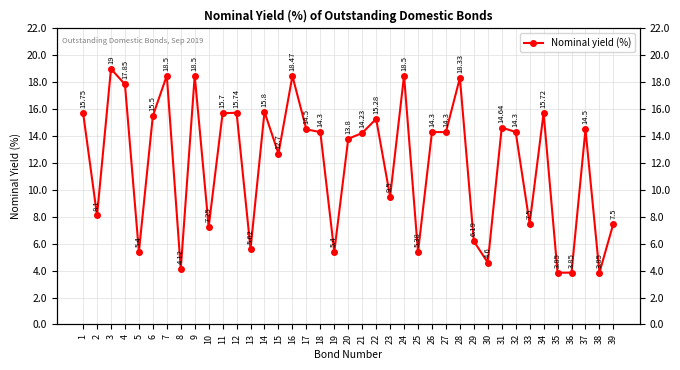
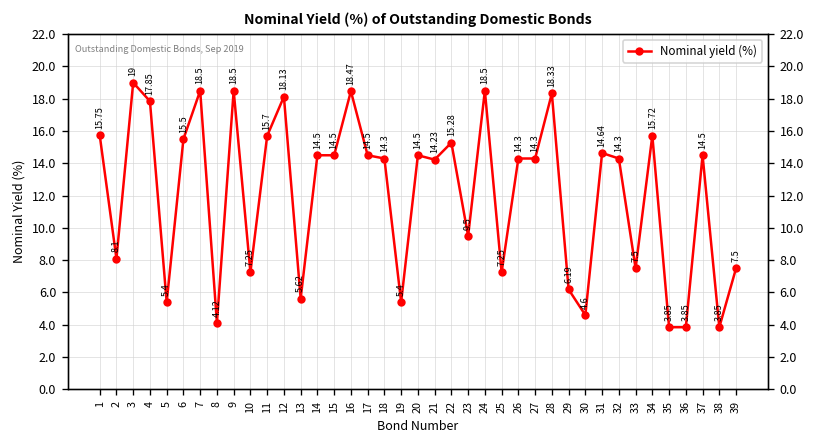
12: 15.74 -> 18.13
14: 15.8 -> 14.5
15: 12.7 -> 14.5
20: 13.8 -> 14.5
25: 5.38 -> 7.25
